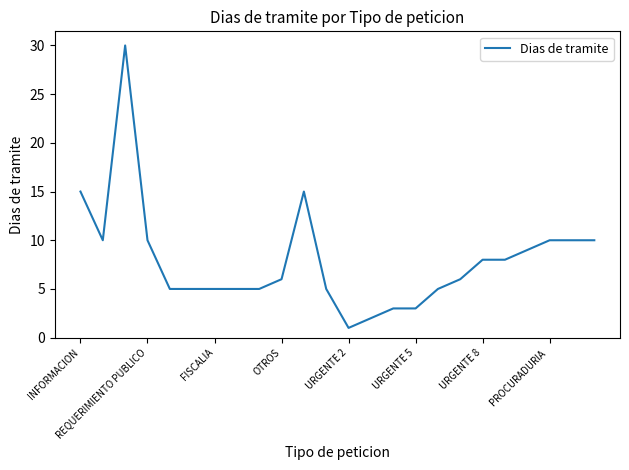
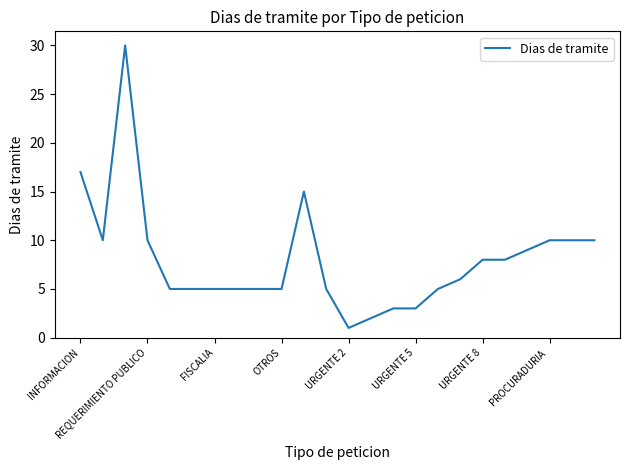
INFORMACION: 15 -> 17
OTROS: 6 -> 5
